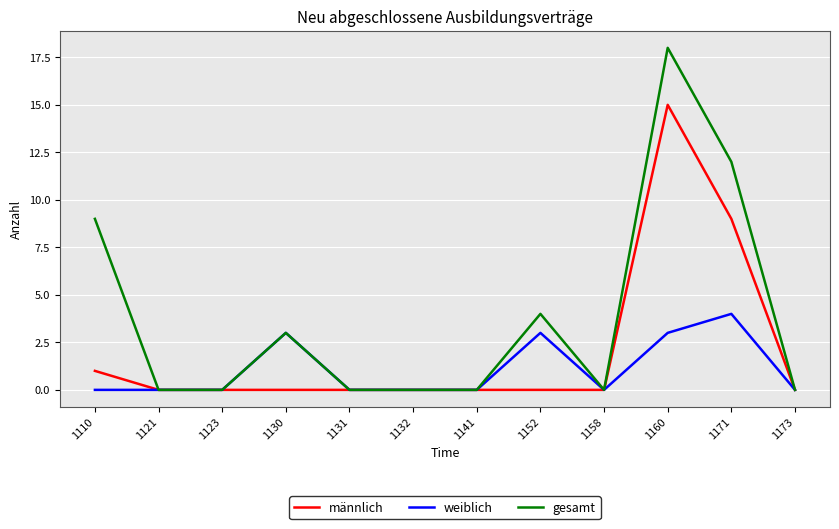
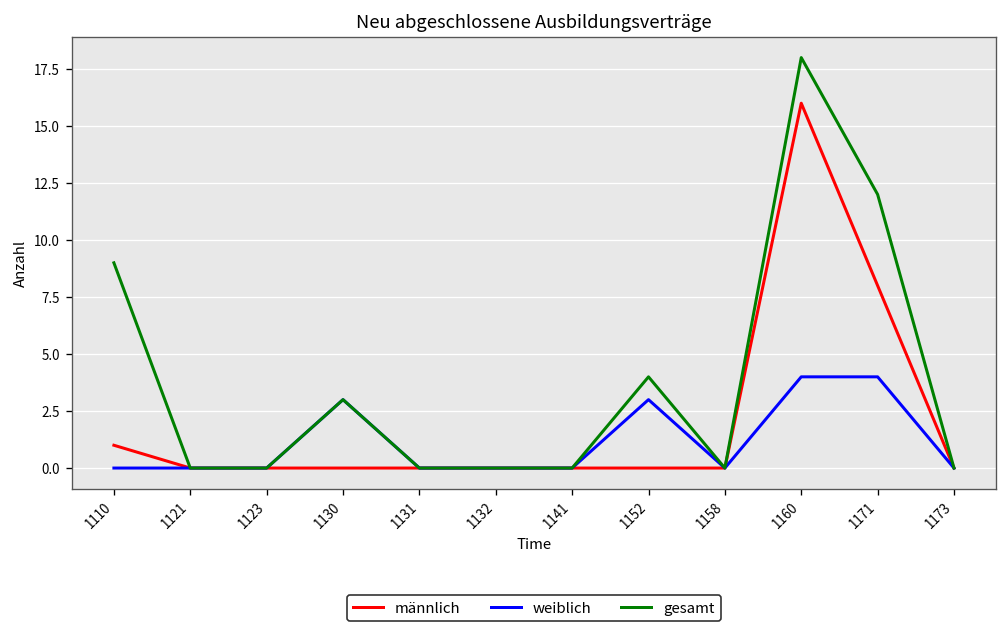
männlich, 1160: 15 -> 16
weiblich, 1160: 3 -> 4
männlich, 1171: 9 -> 8
